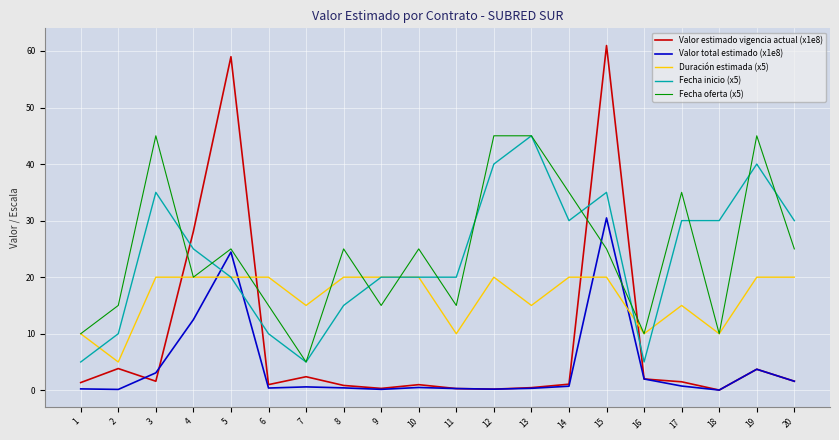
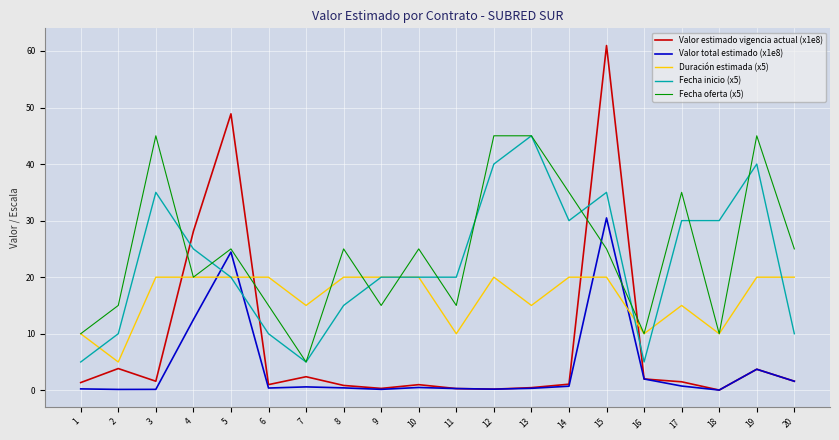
Valor total estimado (x1e8), 3: 3 -> 0
Valor estimado vigencia actual (x1e8), 5: 59 -> 49
Fecha inicio (x5), 20: 30 -> 10
